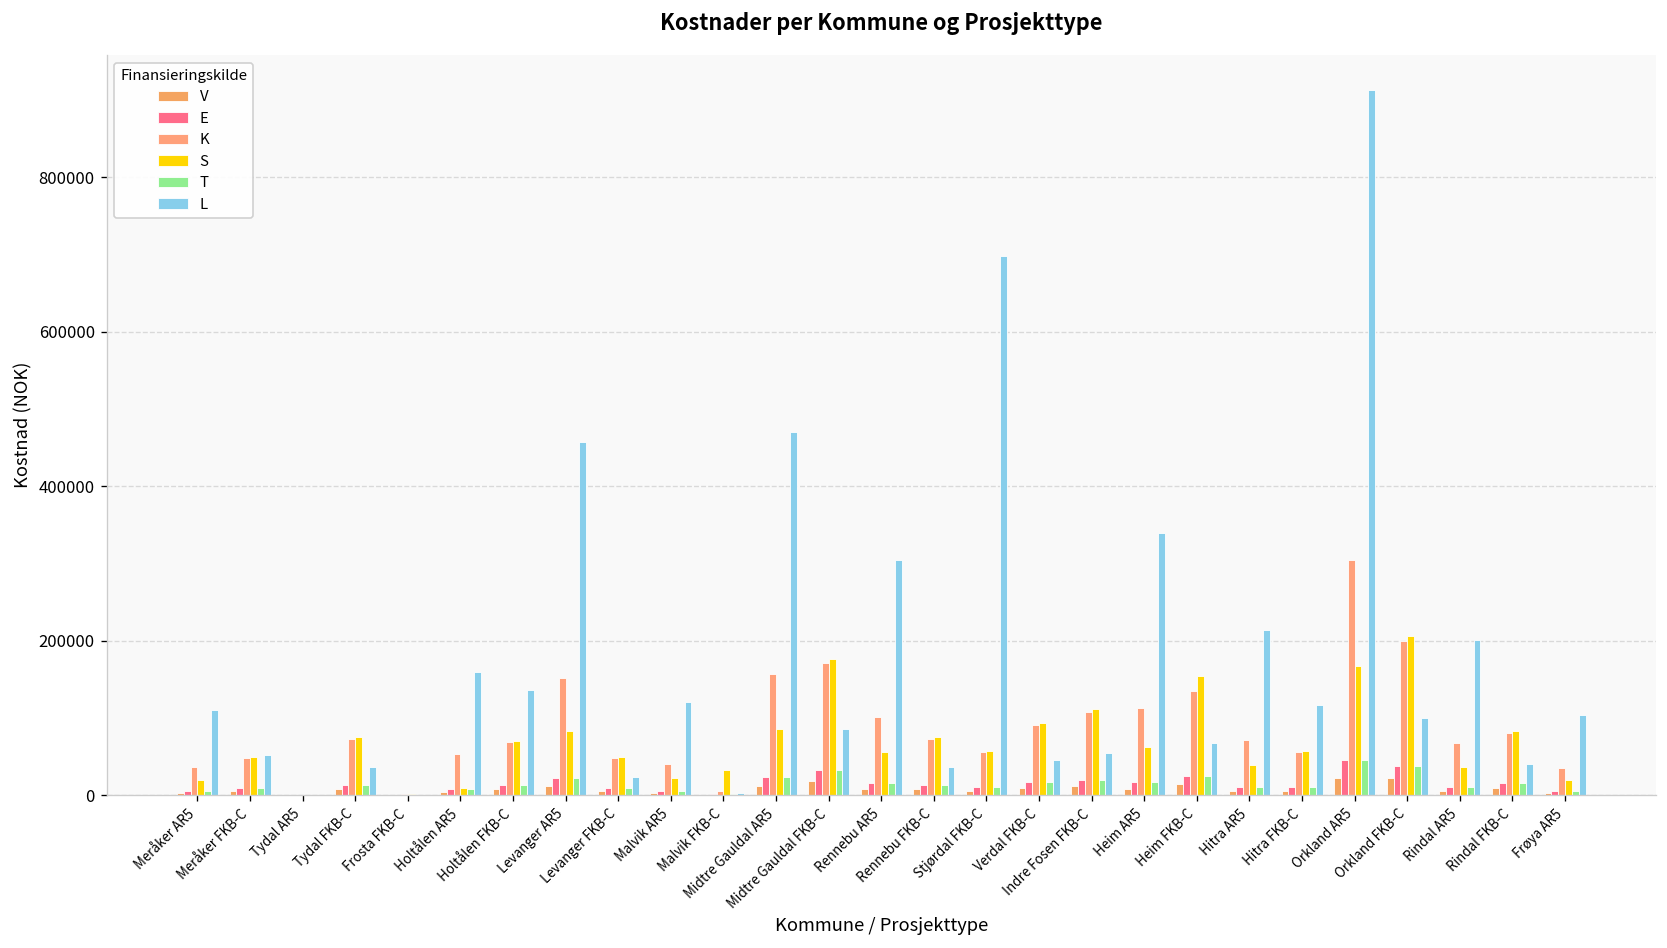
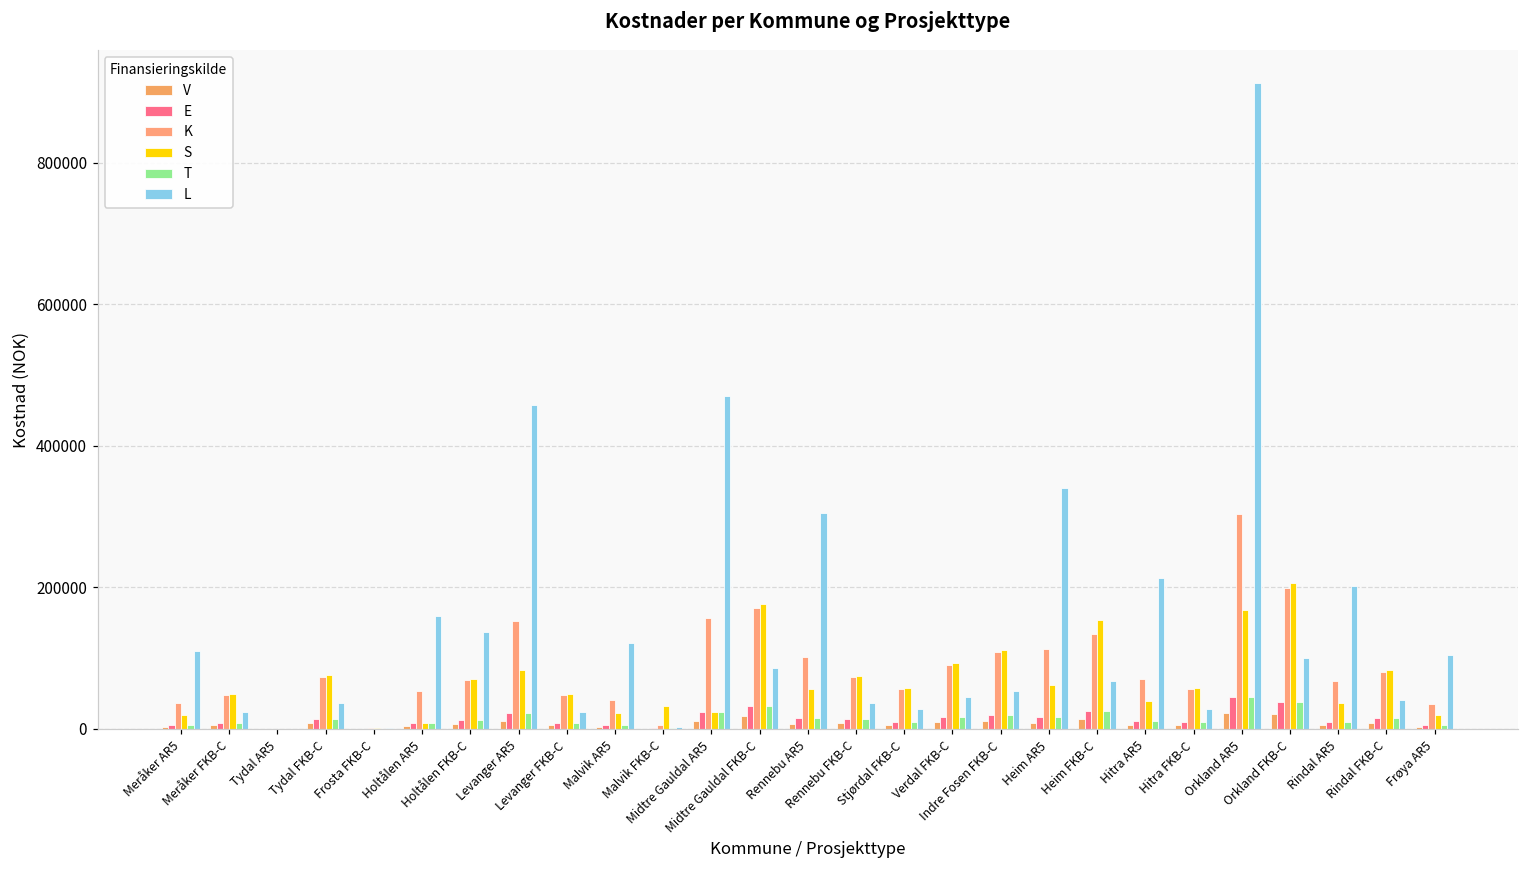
L, Meråker FKB-C: 50000 -> 20000
S, Midtre Gauldal AR5: 90000 -> 20000
L, Stjørdal FKB-C: 700000 -> 30000
L, Hitra FKB-C: 120000 -> 30000
